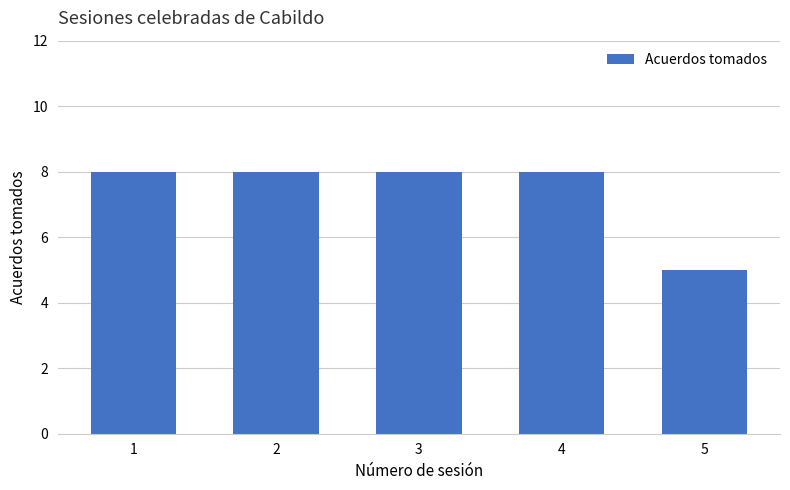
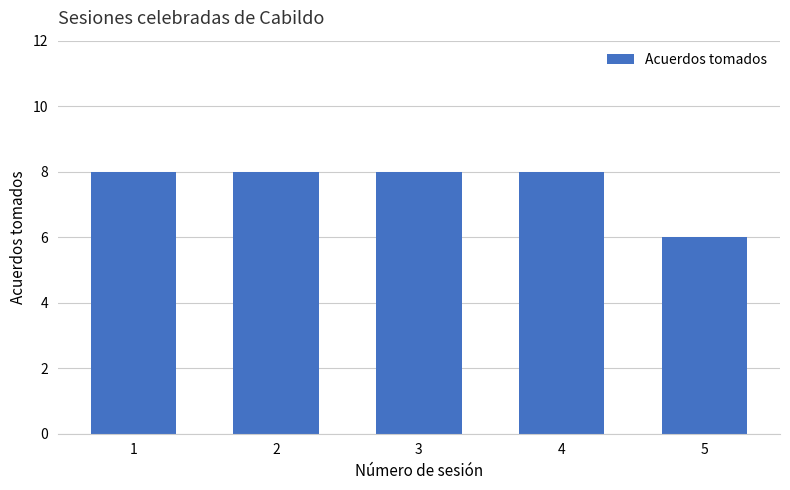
5: 5 -> 6
